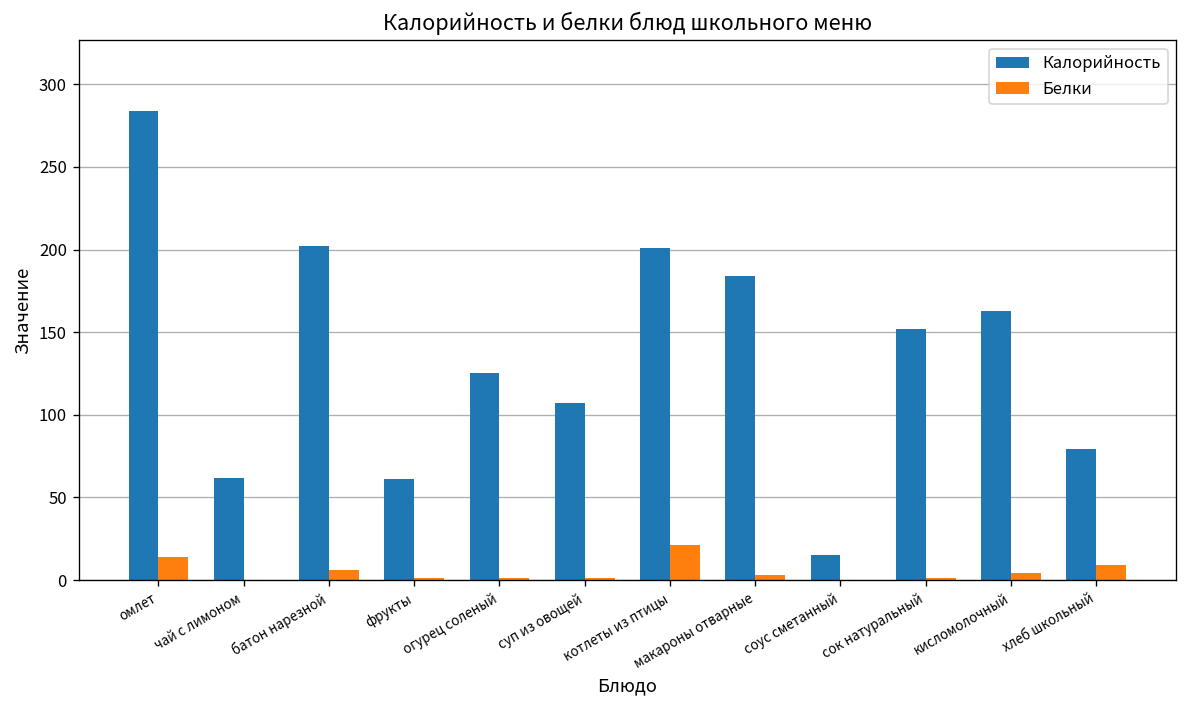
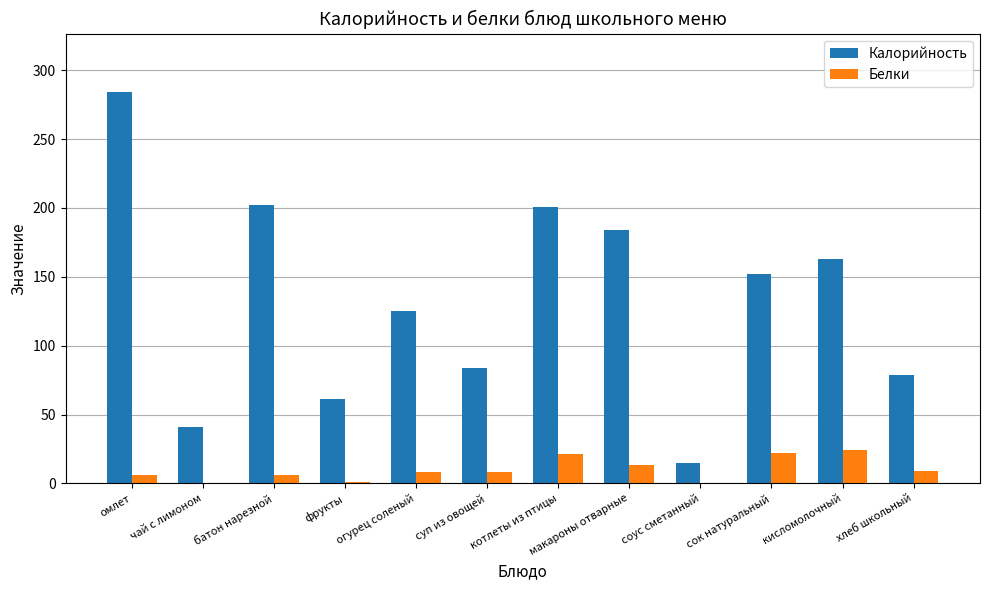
Белки, омлет: 14 -> 6
Калорийность, чай с лимоном: 62 -> 41
Белки, огурец соленый: 1 -> 8
Калорийность, суп из овощей: 107 -> 84
Белки, суп из овощей: 1 -> 8
Белки, макароны отварные: 3 -> 13
Белки, сок натуральный: 1 -> 22
Белки, кисломолочный: 4 -> 24
